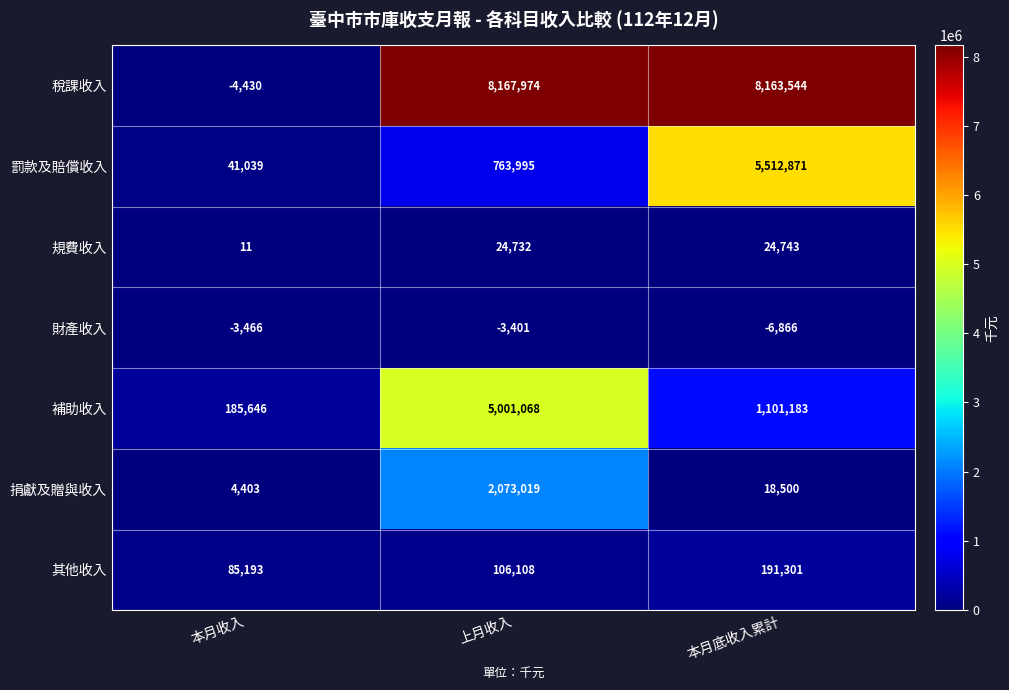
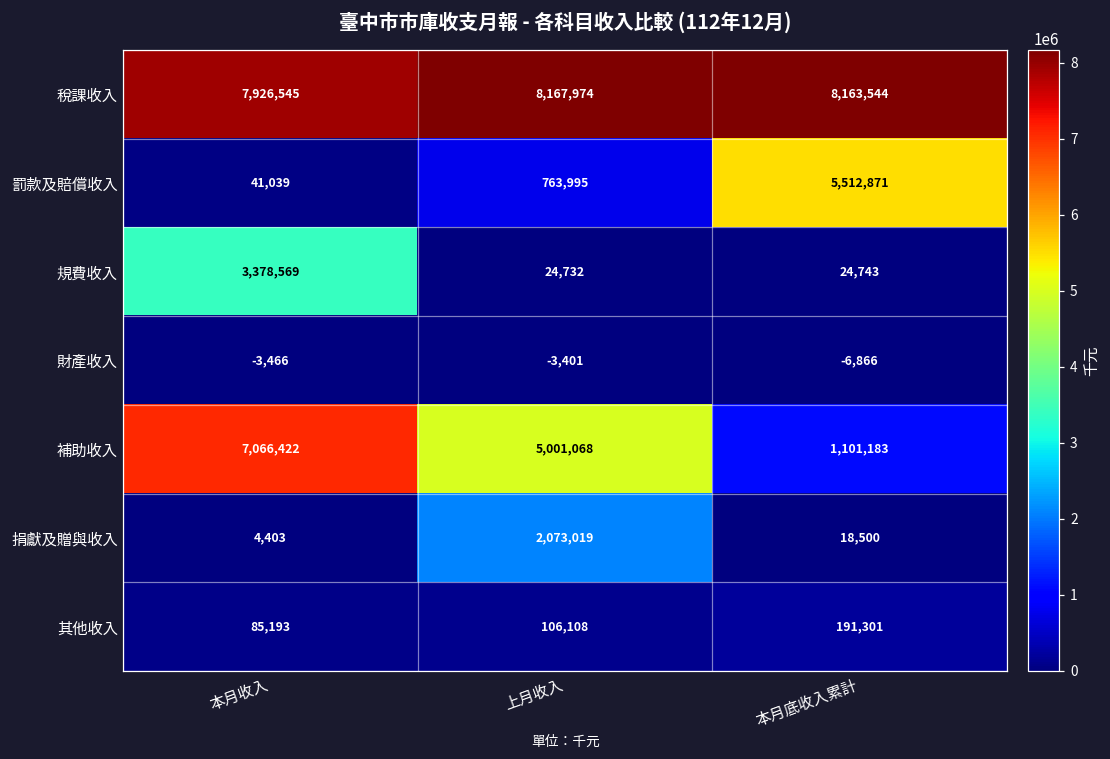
稅課收入, 本月收入: -4,430 -> 7,926,545
規費收入, 本月收入: 11 -> 3,378,569
補助收入, 本月收入: 185,646 -> 7,066,422
